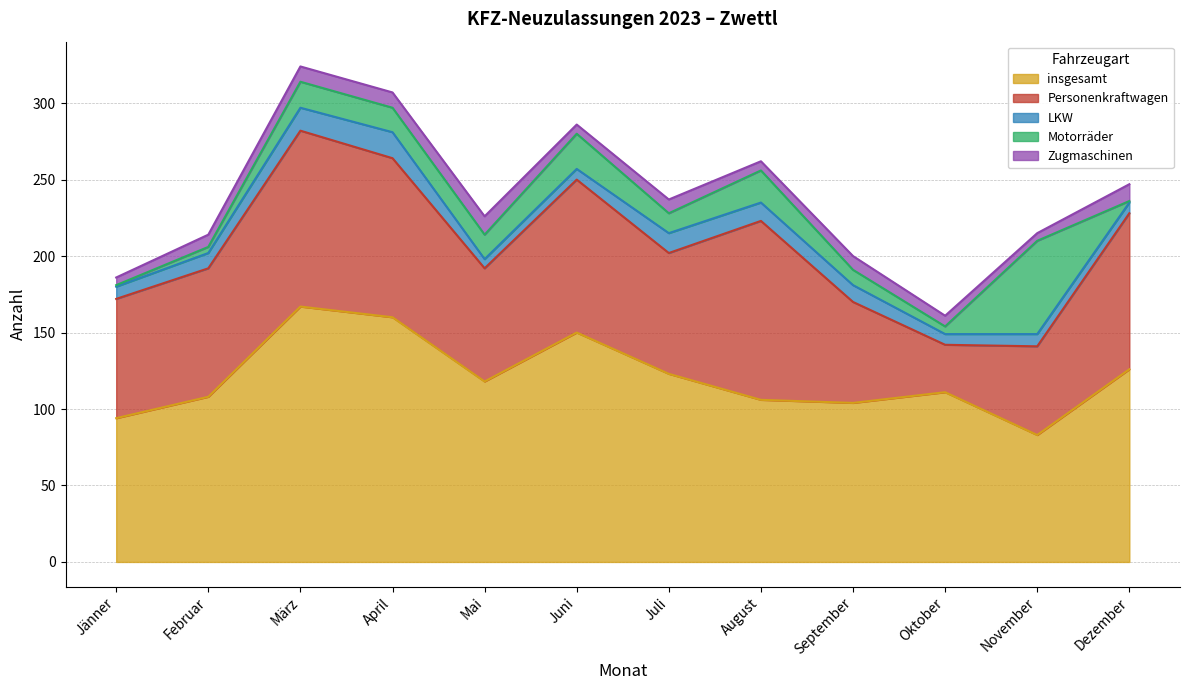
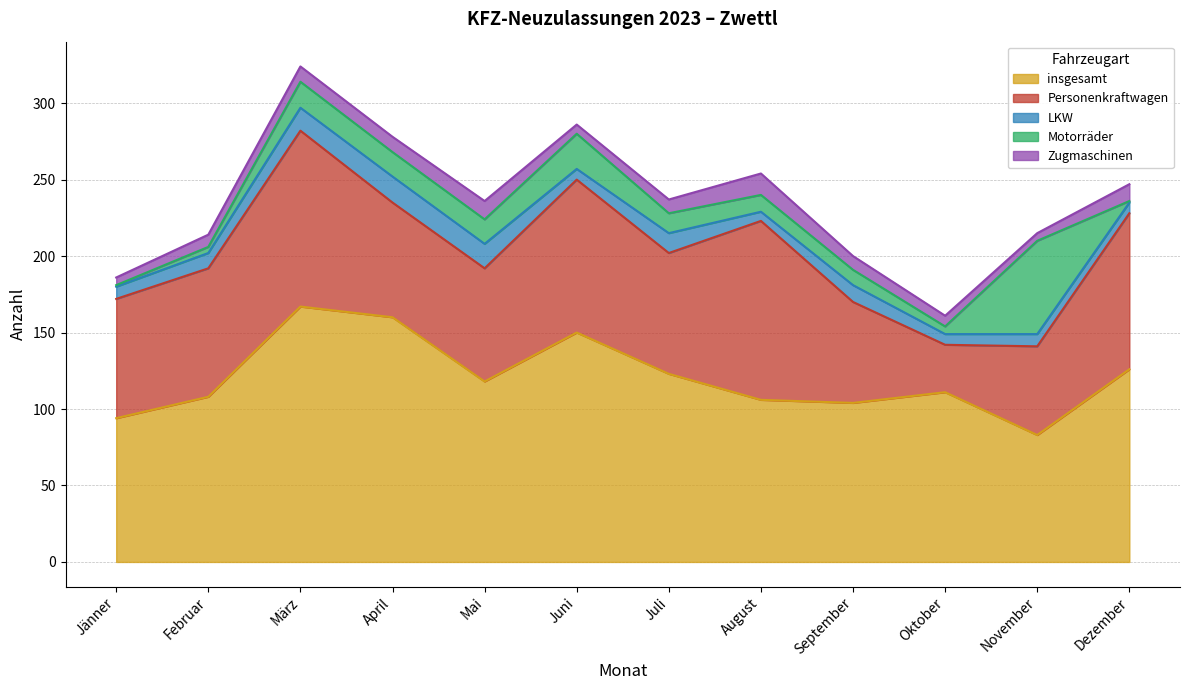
Personenkraftwagen, April: 104 -> 75
LKW, Mai: 6 -> 16
LKW, August: 12 -> 6
Motorräder, August: 21 -> 11
Zugmaschinen, August: 6 -> 14
